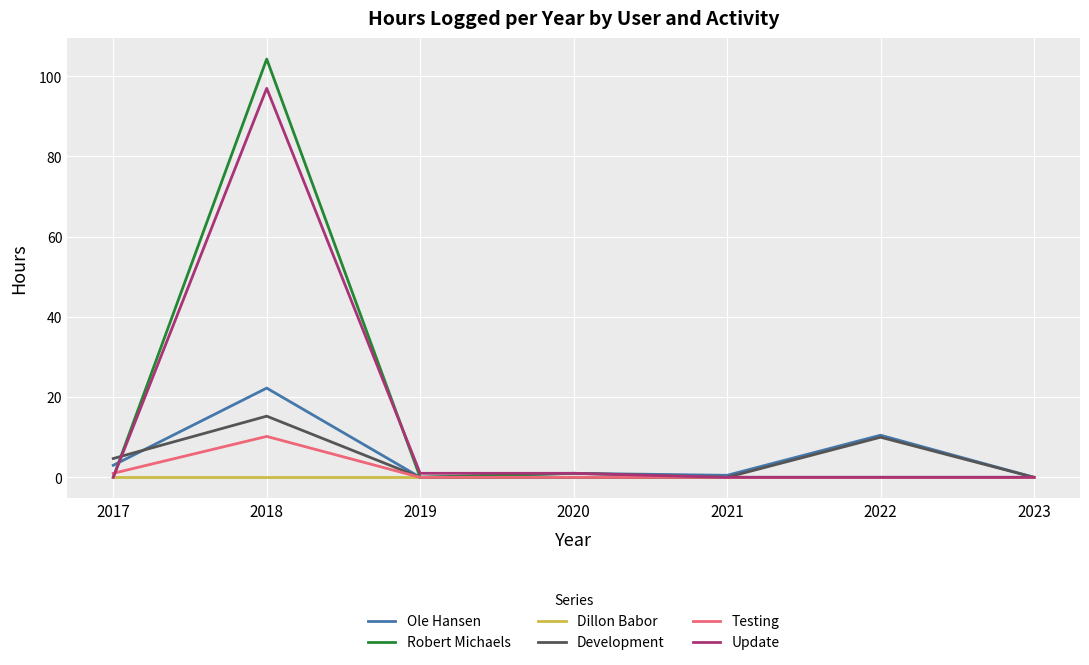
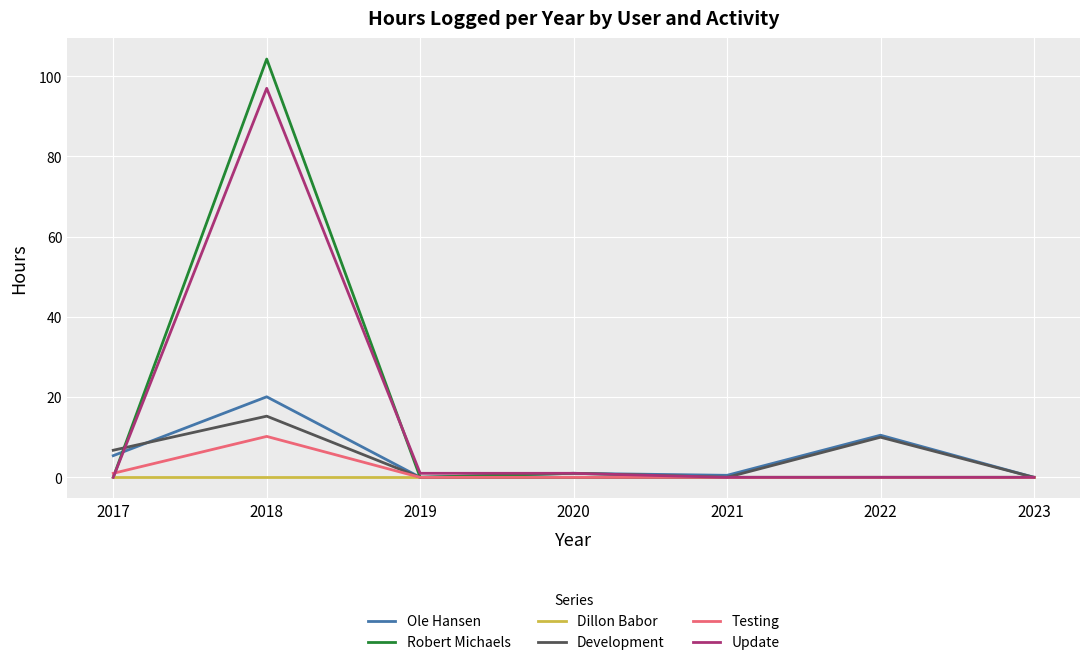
Ole Hansen, 2017: 3 -> 5
Development, 2017: 5 -> 7
Ole Hansen, 2018: 22 -> 20
